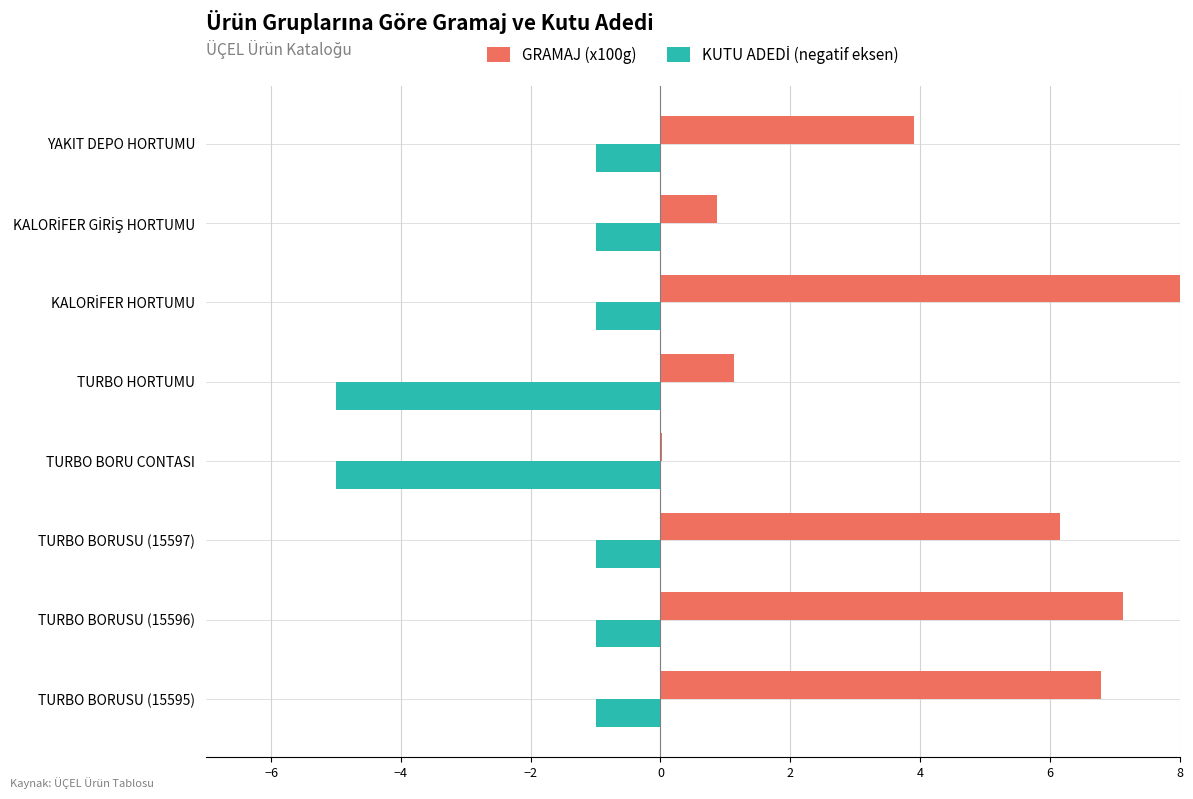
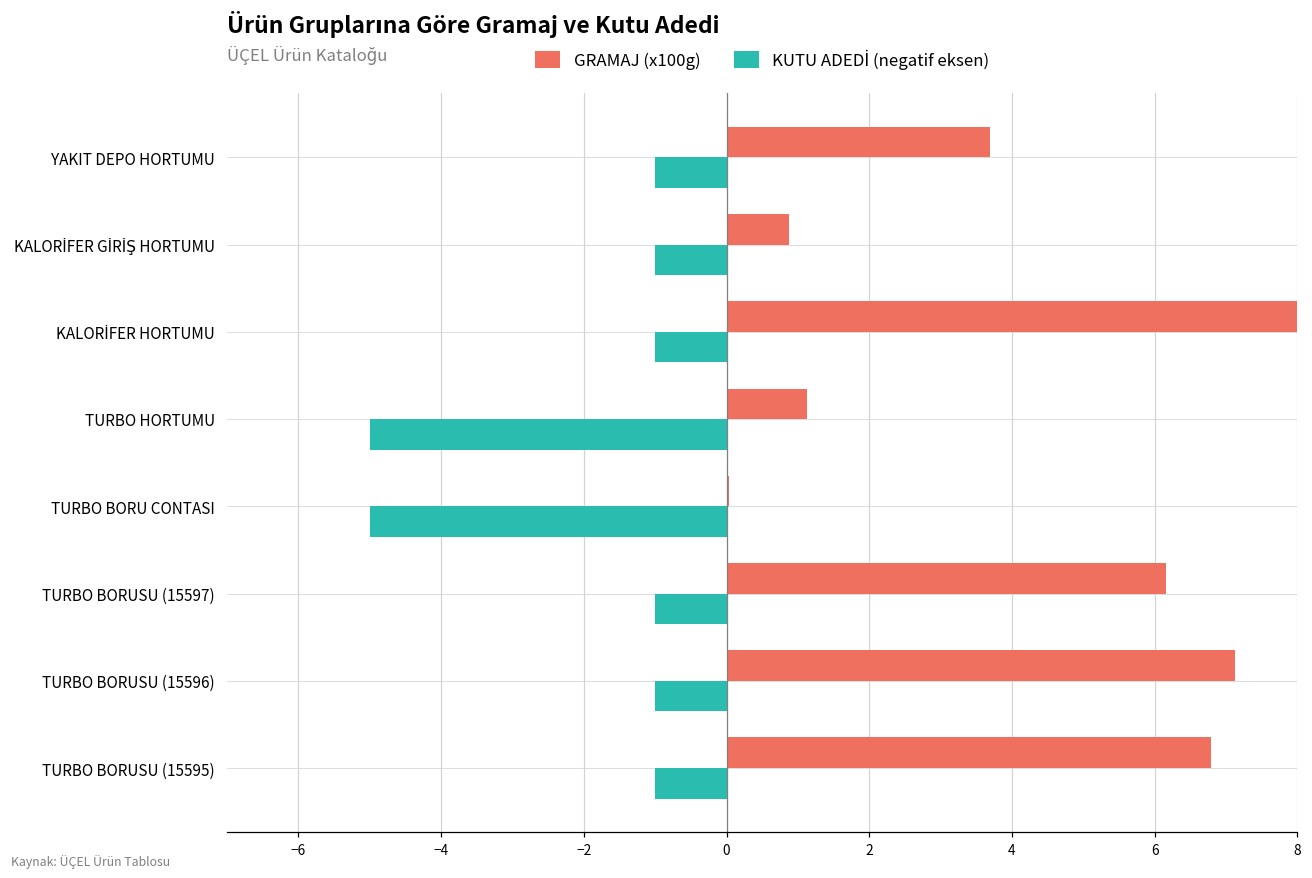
GRAMAJ (x100g), YAKIT DEPO HORTUMU: 3.9 -> 3.7
